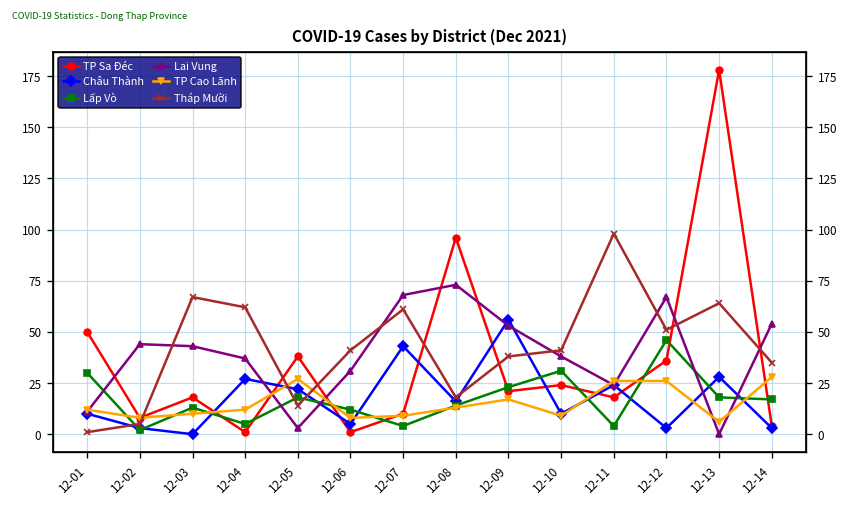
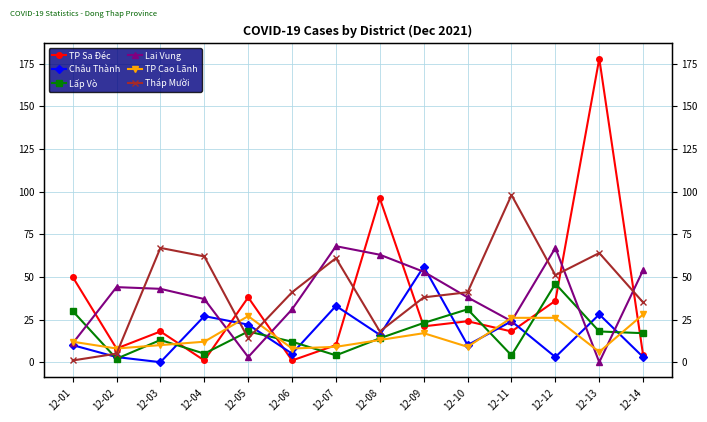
Châu Thành, 12-07: 43 -> 33
Lai Vung, 12-08: 73 -> 63
